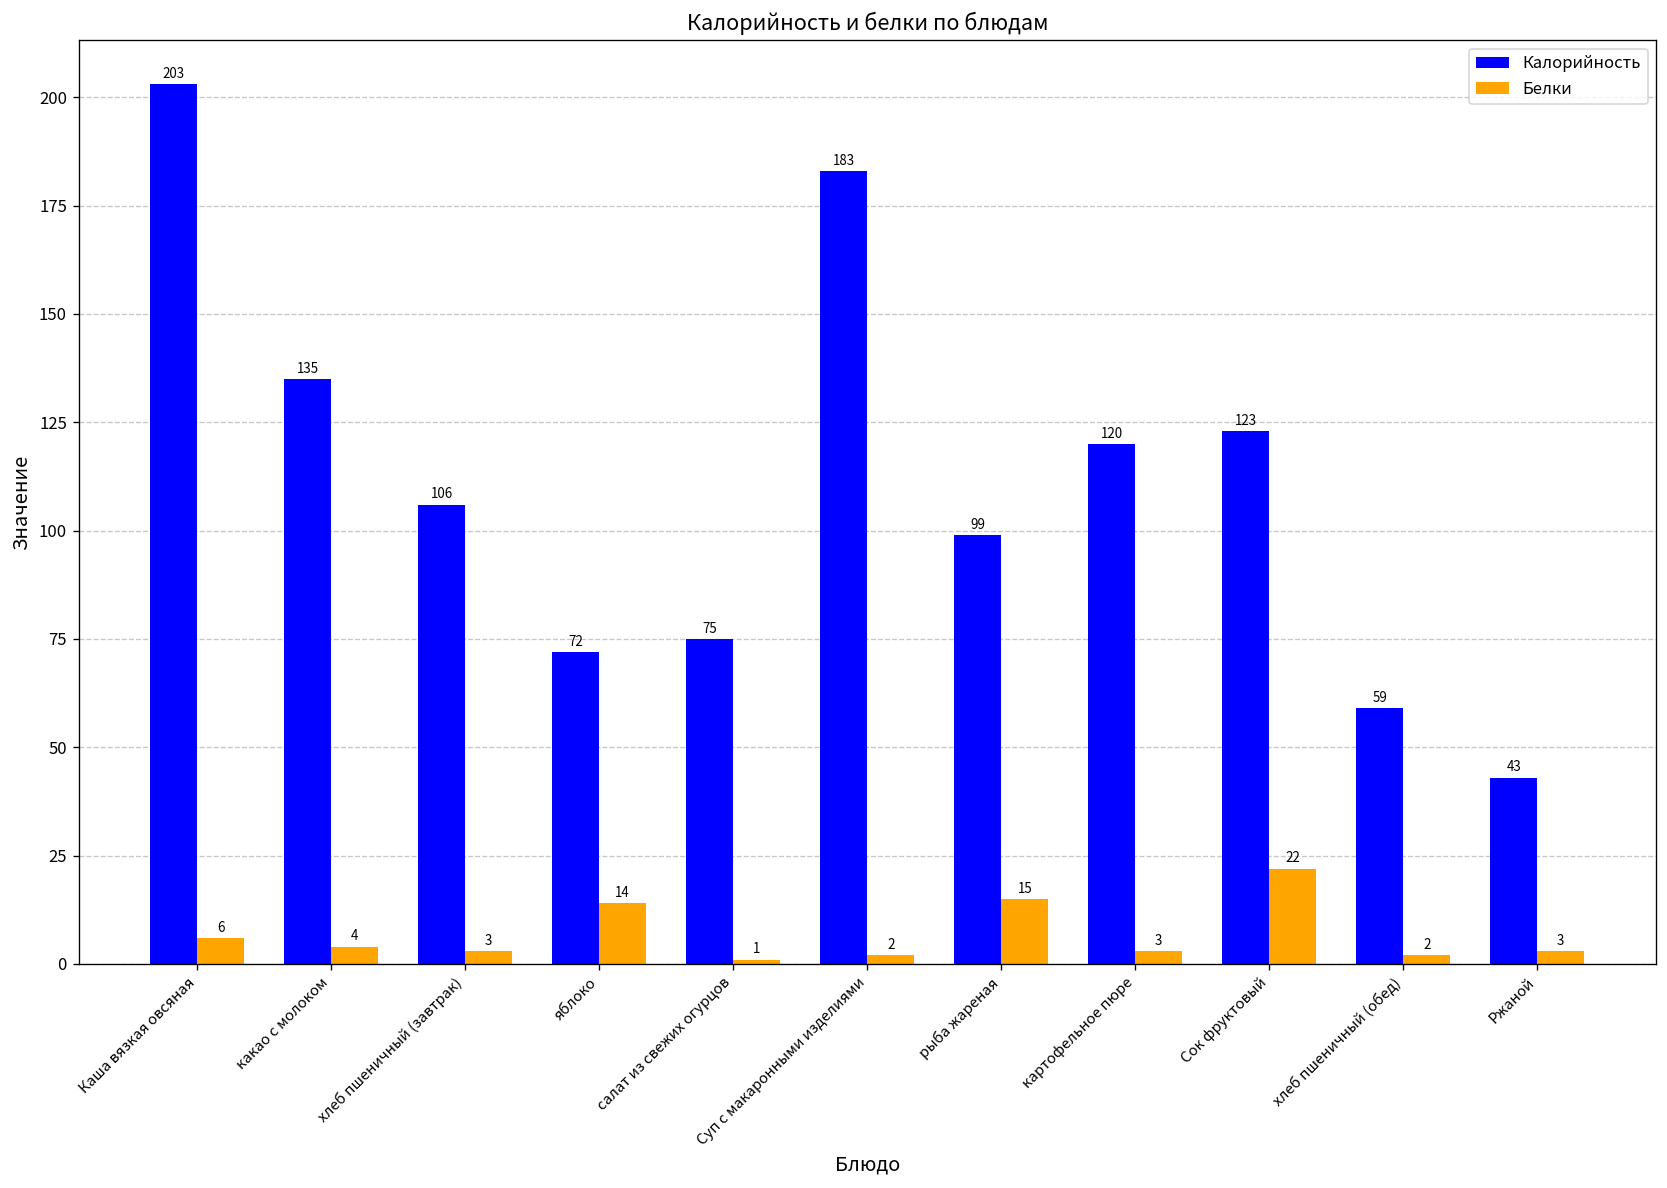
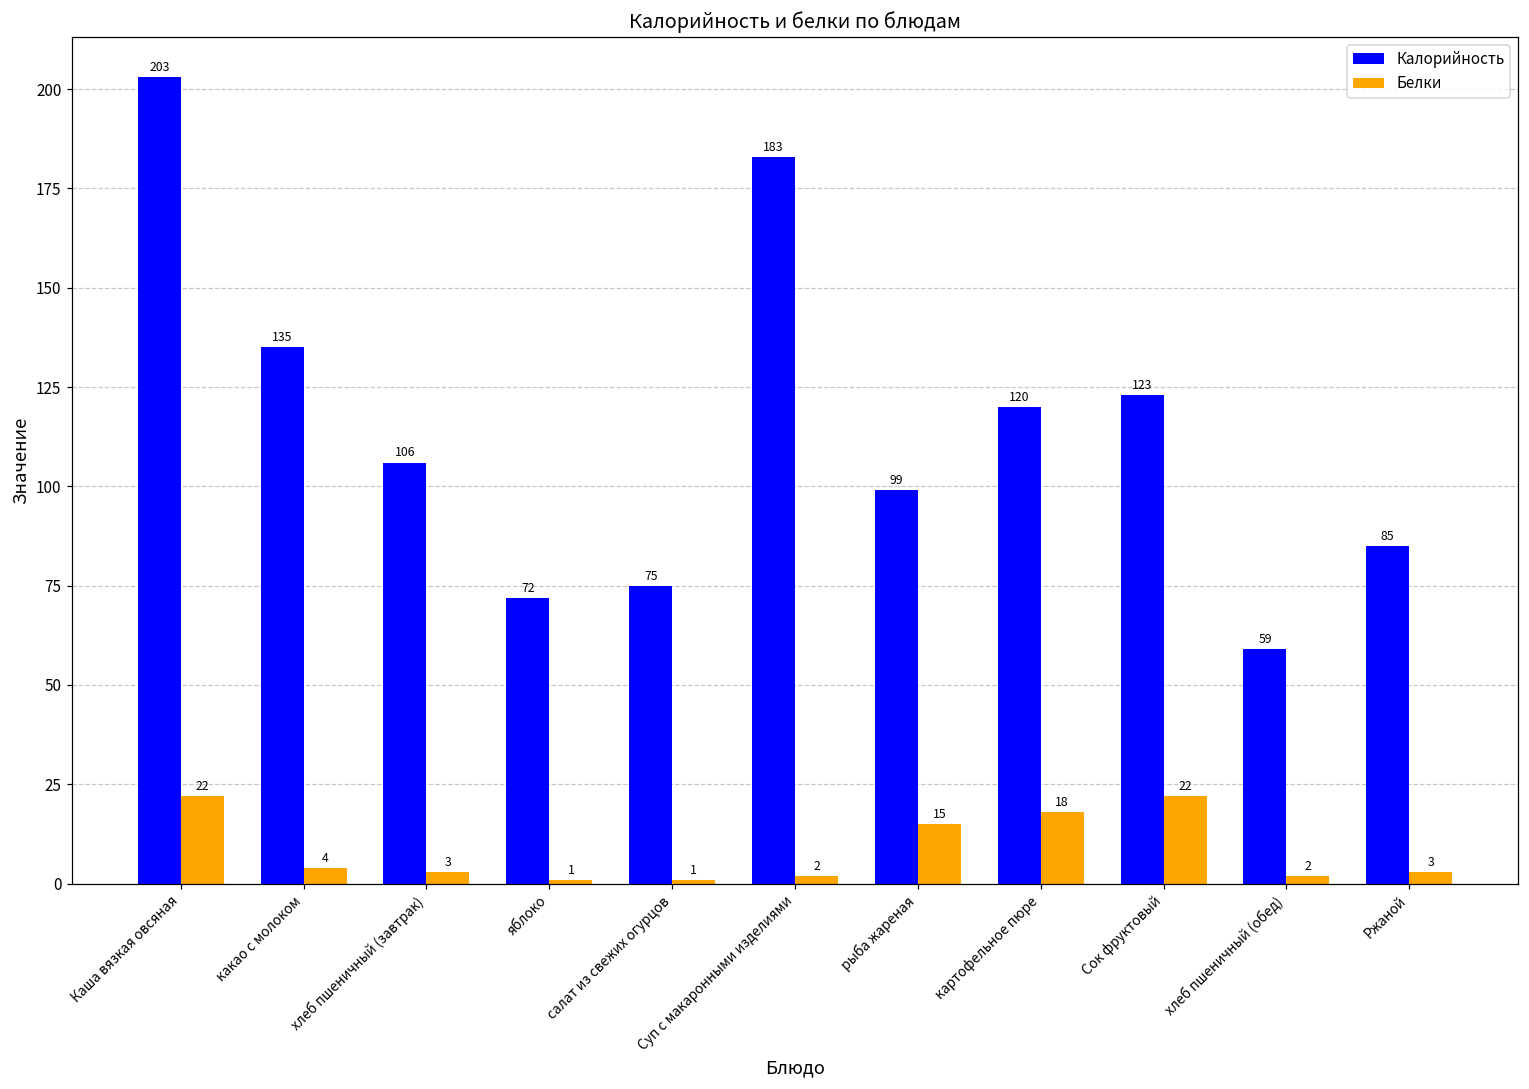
Белки, Каша вязкая овсяная: 6 -> 22
Белки, яблоко: 14 -> 1
Белки, картофельное пюре: 3 -> 18
Калорийность, Ржаной: 43 -> 85
